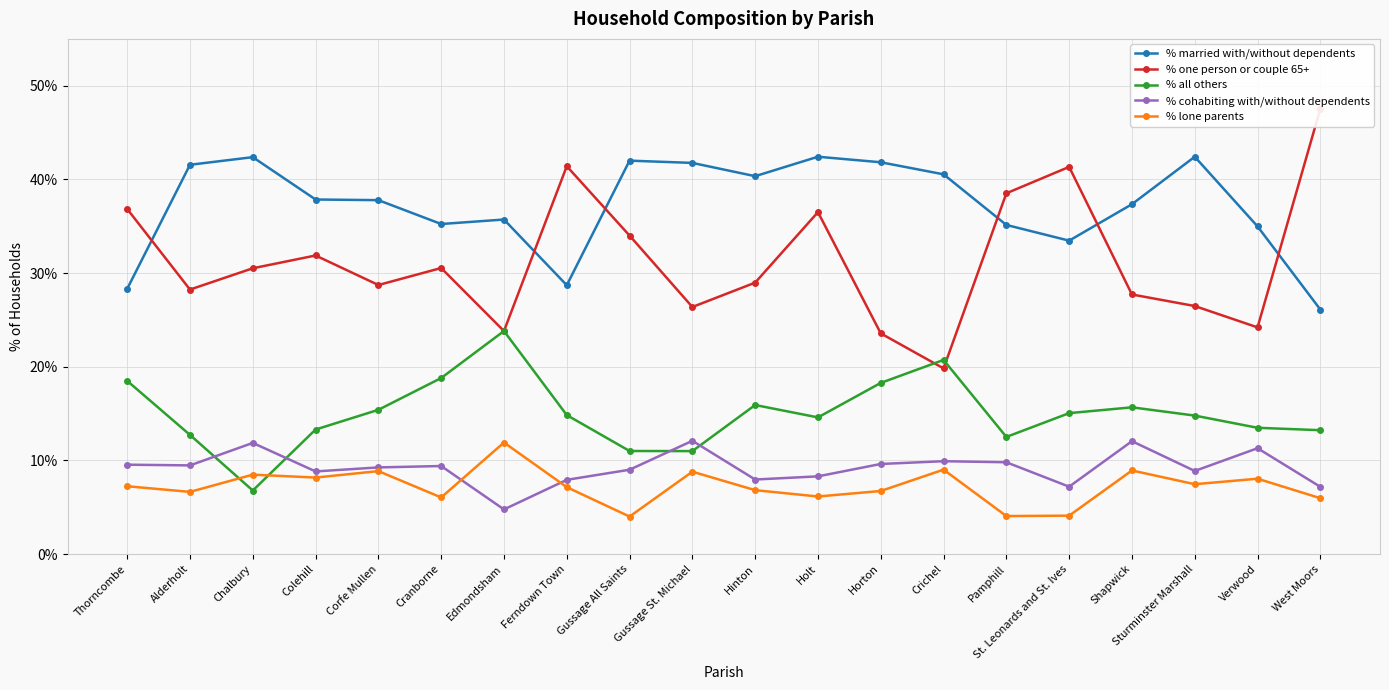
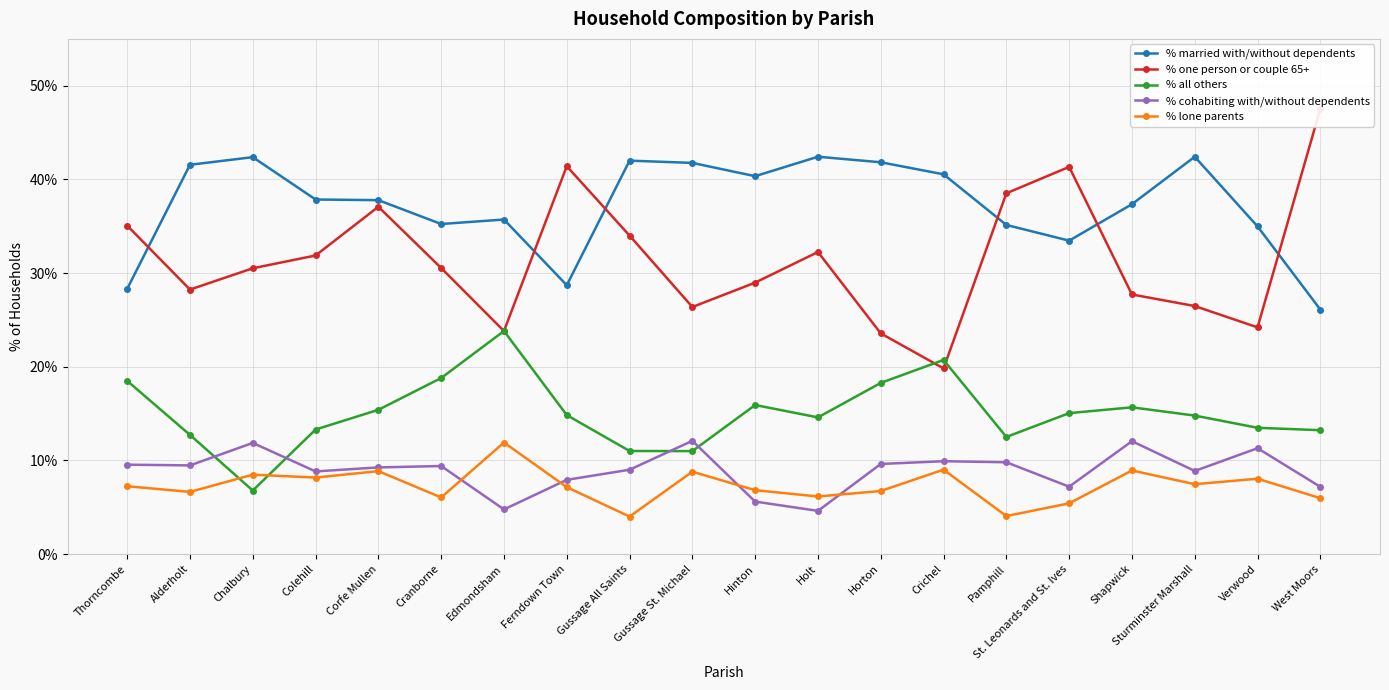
% one person or couple 65+, Thorncombe: 37% -> 35%
% one person or couple 65+, Corfe Mullen: 29% -> 37%
% cohabiting with/without dependents, Hinton: 8% -> 6%
% one person or couple 65+, Holt: 37% -> 32%
% cohabiting with/without dependents, Holt: 8% -> 5%
% lone parents, St. Leonards and St. Ives: 4% -> 5%
